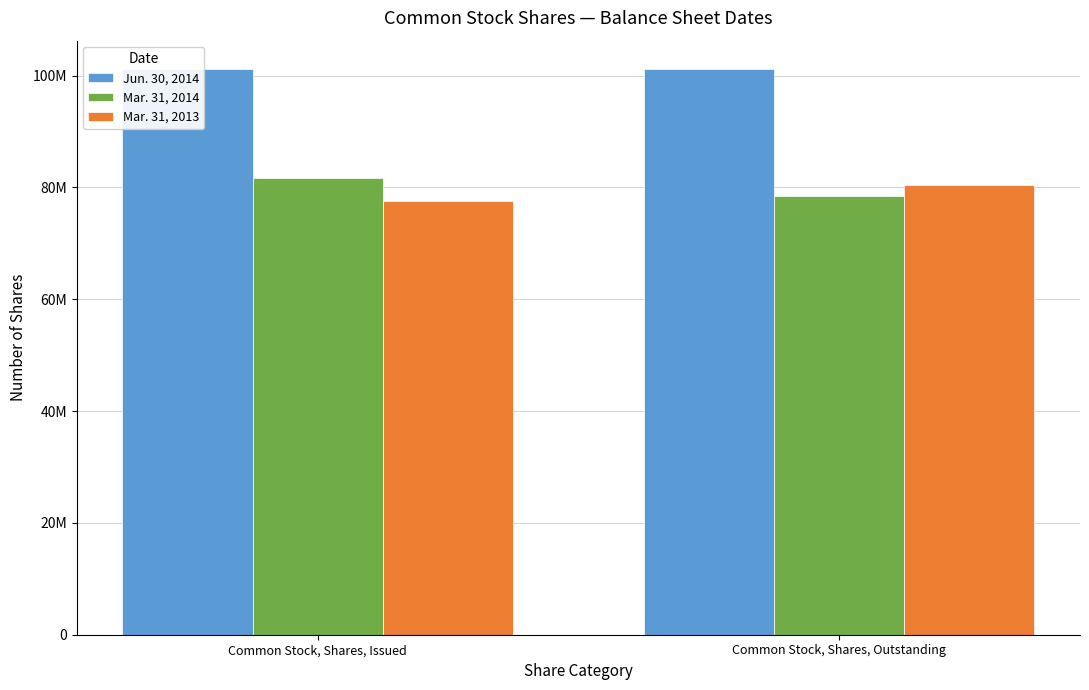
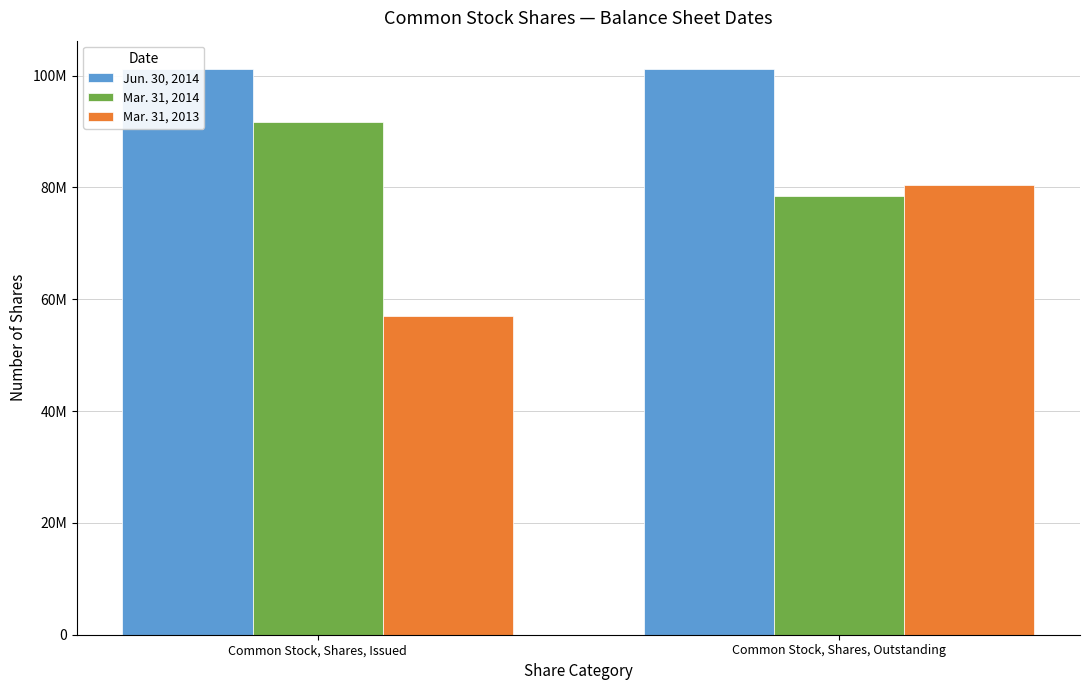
Mar. 31, 2014, Common Stock, Shares, Issued: 82000000 -> 92000000
Mar. 31, 2013, Common Stock, Shares, Issued: 78000000 -> 57000000
